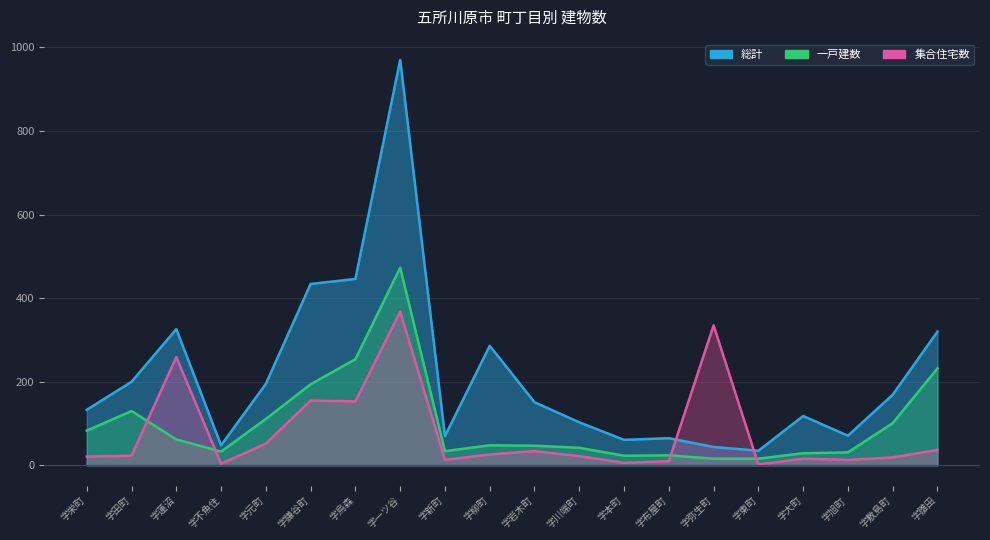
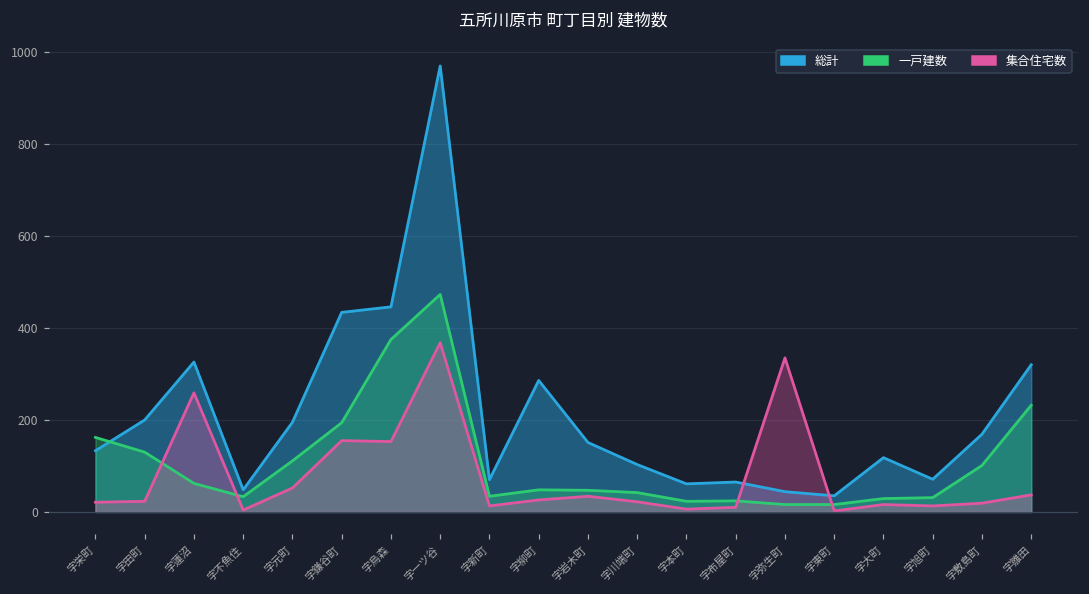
一戸建数, 字栄町: 80 -> 160
一戸建数, 字烏森: 250 -> 380
